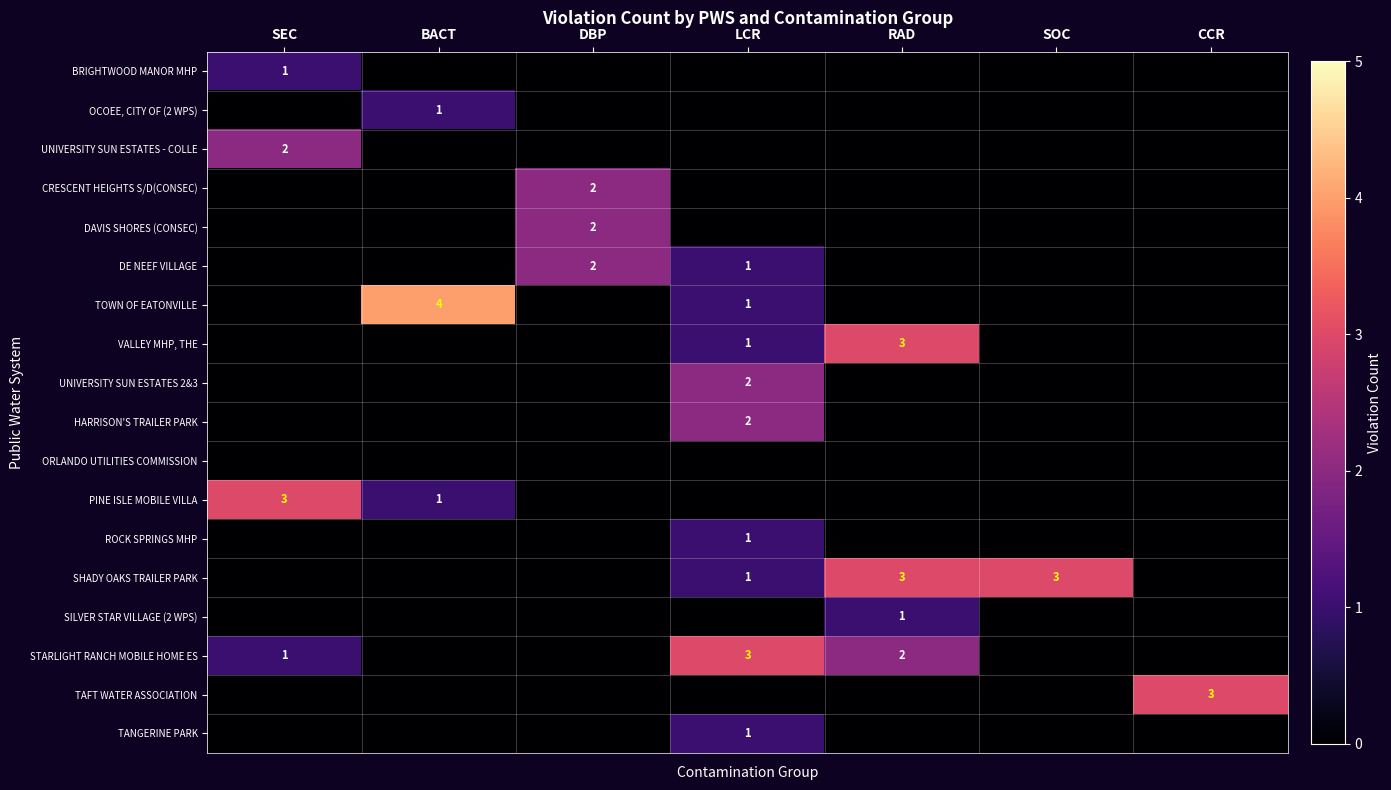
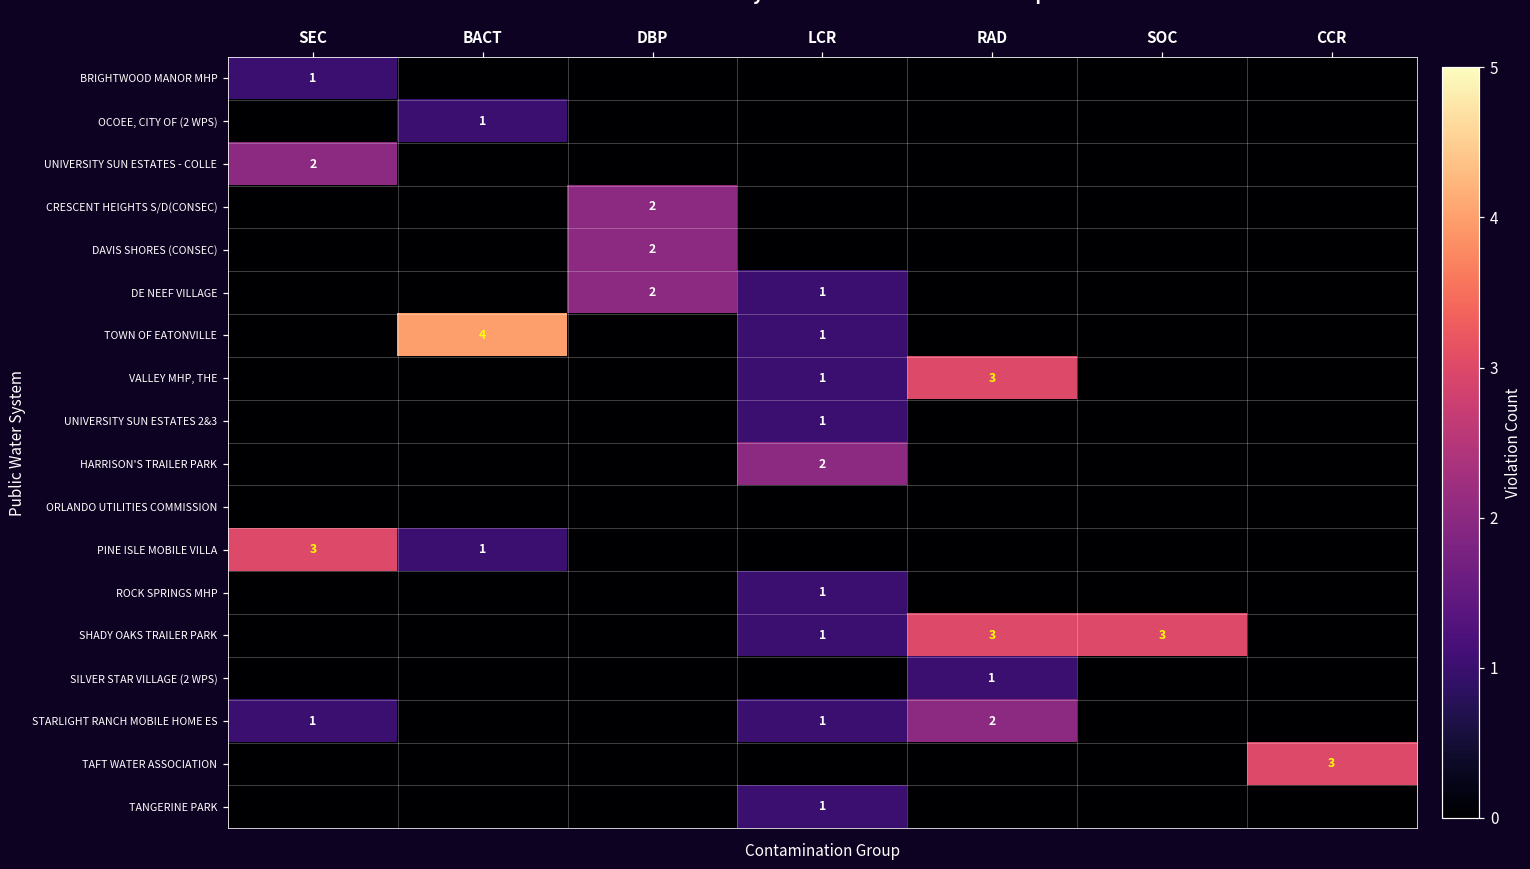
UNIVERSITY SUN ESTATES 2&3, LCR: 2 -> 1
STARLIGHT RANCH MOBILE HOME ES, LCR: 3 -> 1
